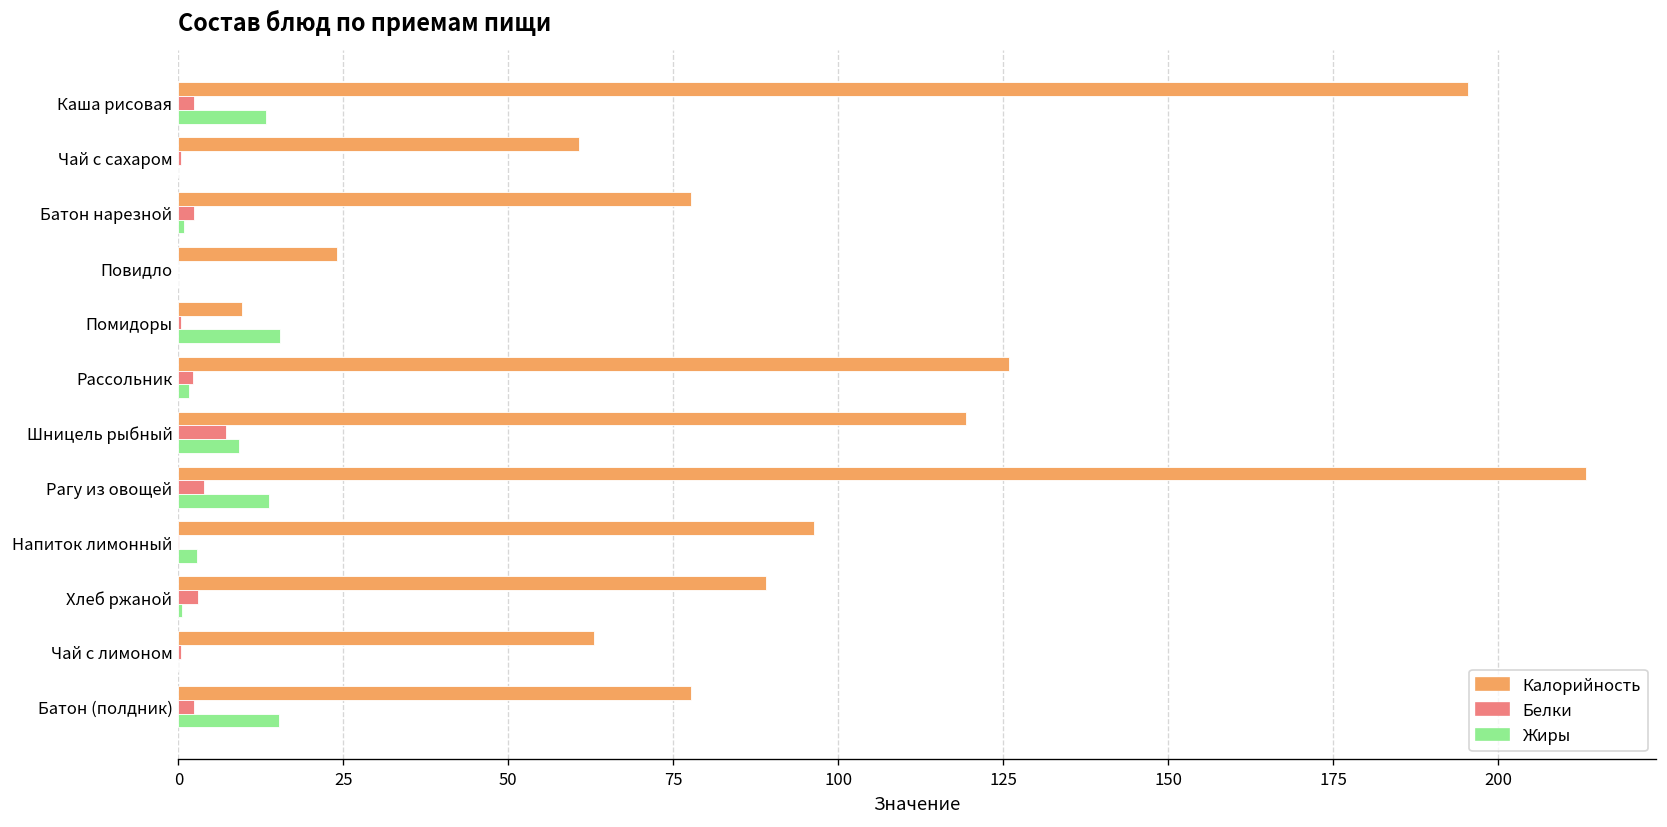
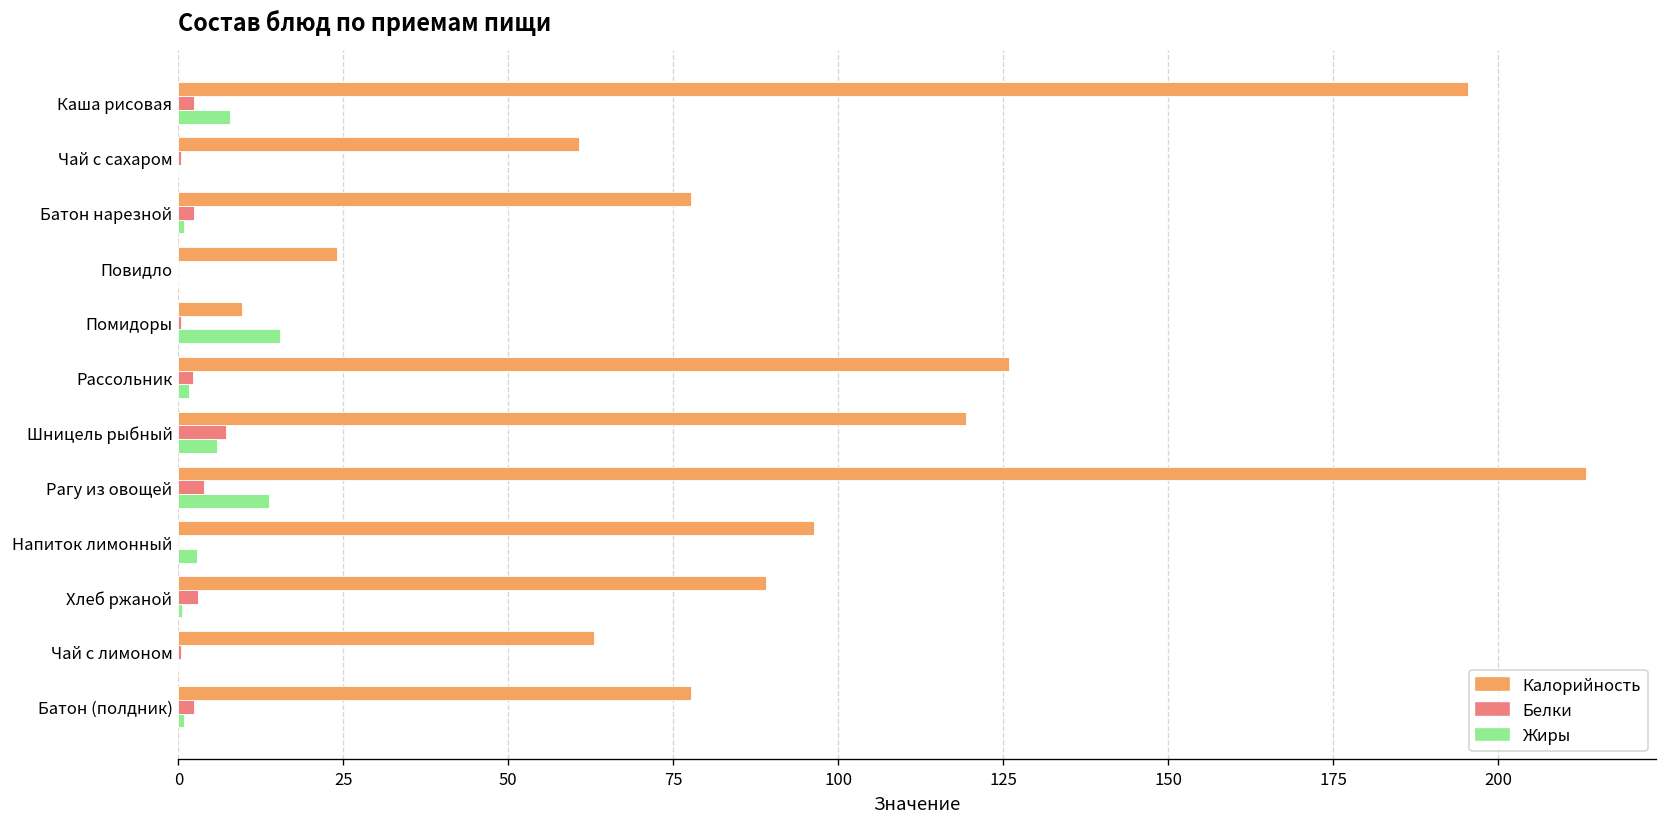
Жиры, Каша рисовая: 13 -> 8
Жиры, Шницель рыбный: 9 -> 6
Жиры, Батон (полдник): 15 -> 1
